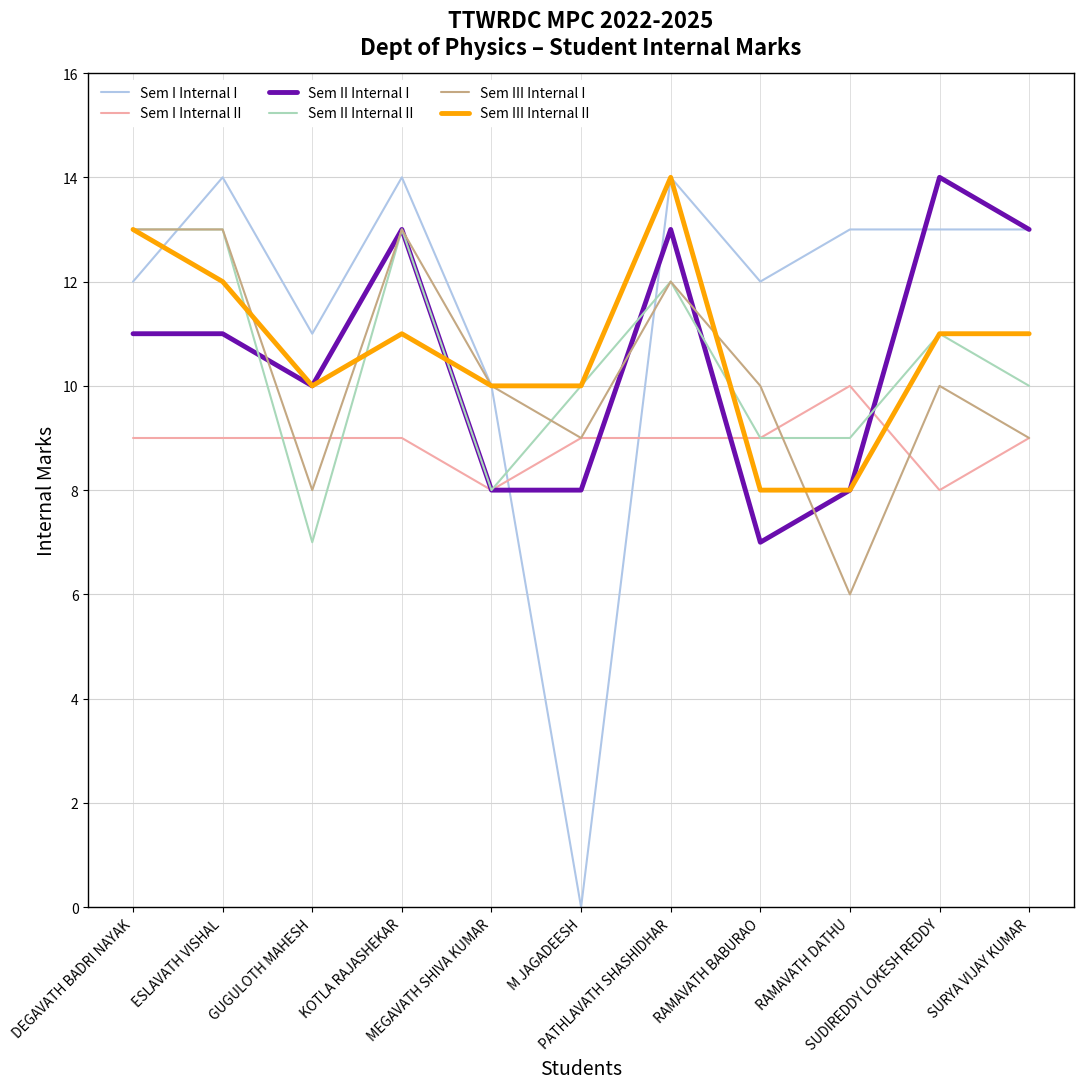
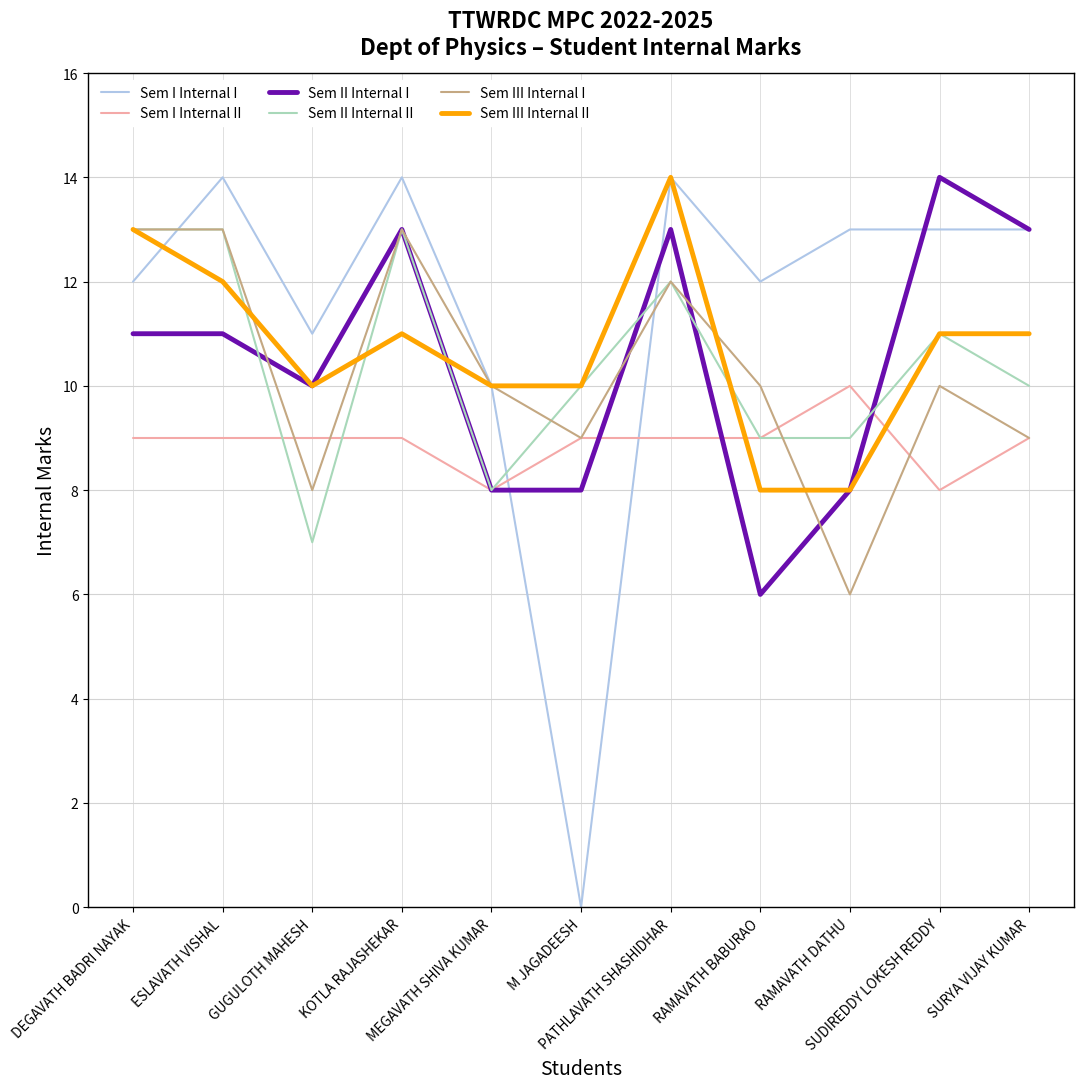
Sem II Internal I, RAMAVATH BABURAO: 7 -> 6
